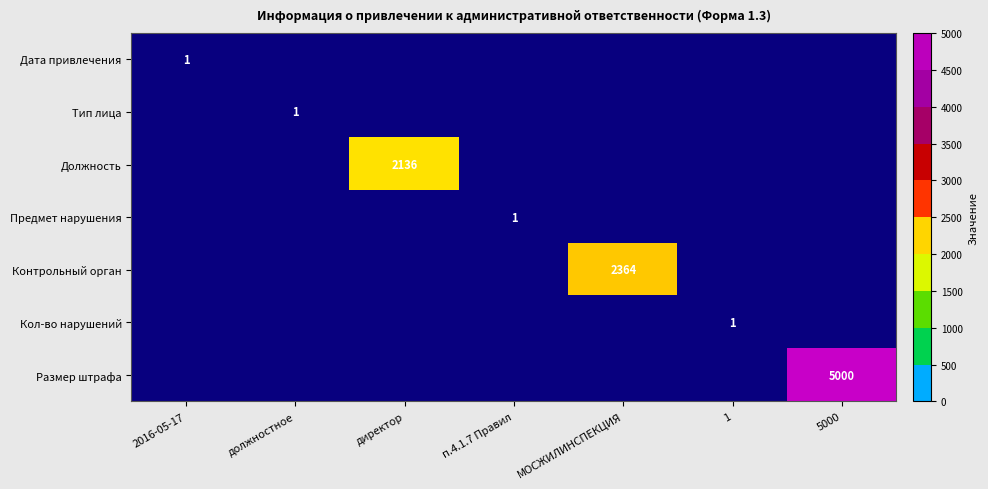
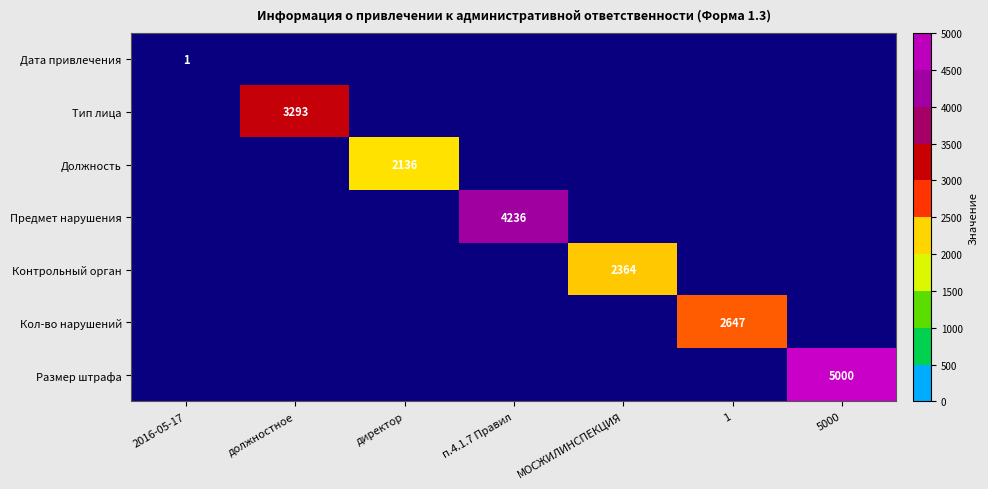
Тип лица, должностное: 1 -> 3293
Предмет нарушения, п.4.1.7 Правил: 1 -> 4236
Кол-во нарушений, 1: 1 -> 2647
